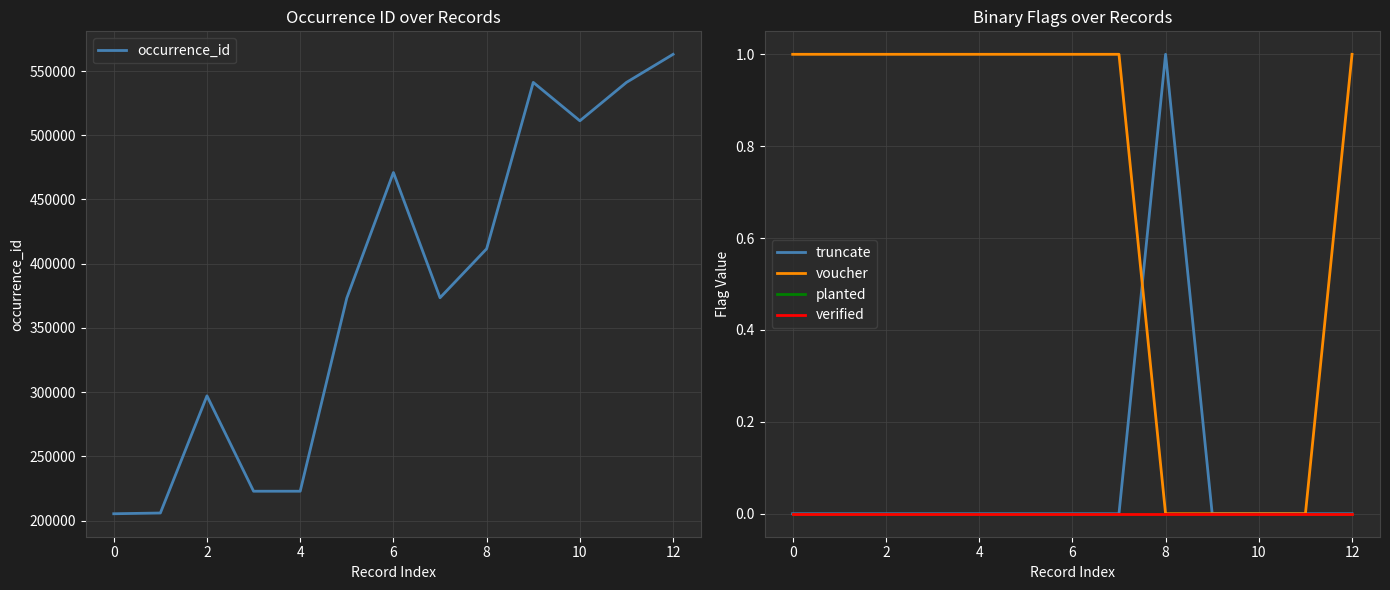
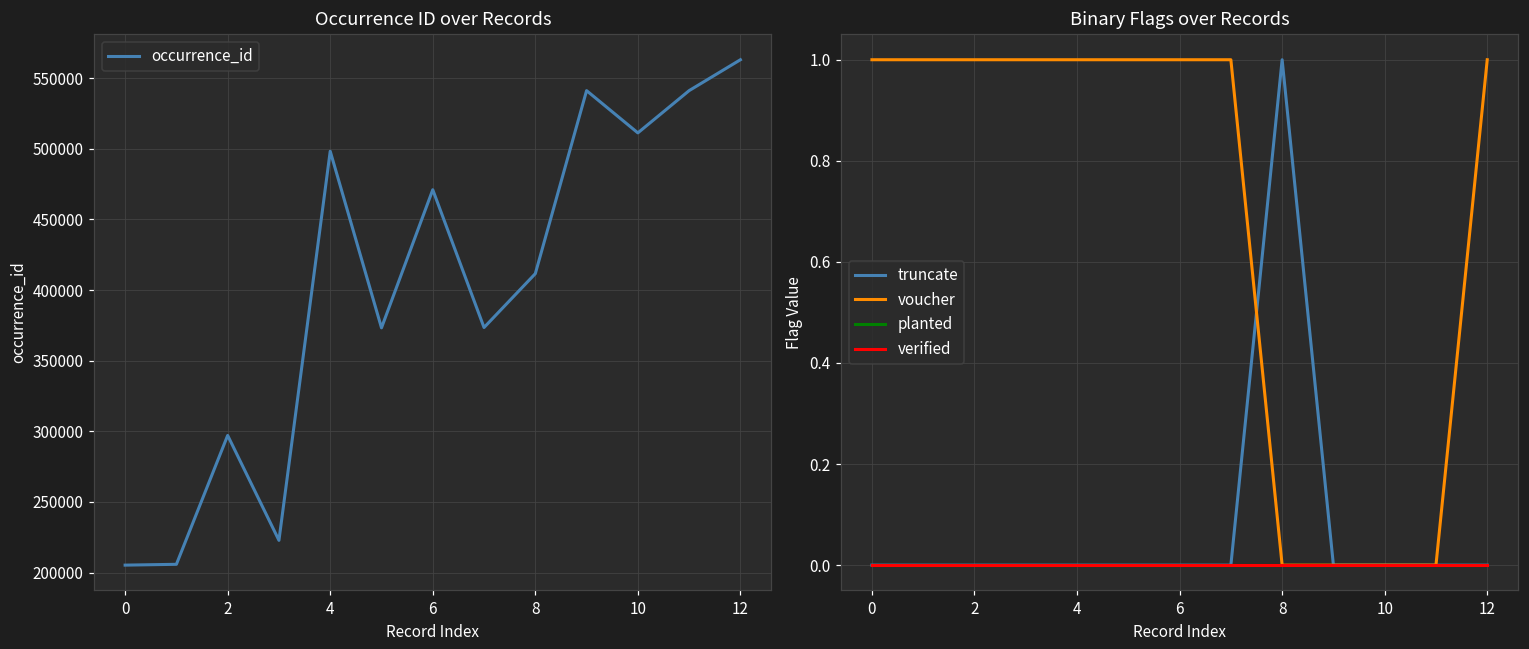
Occurrence ID over Records, 4: 223000 -> 498000
